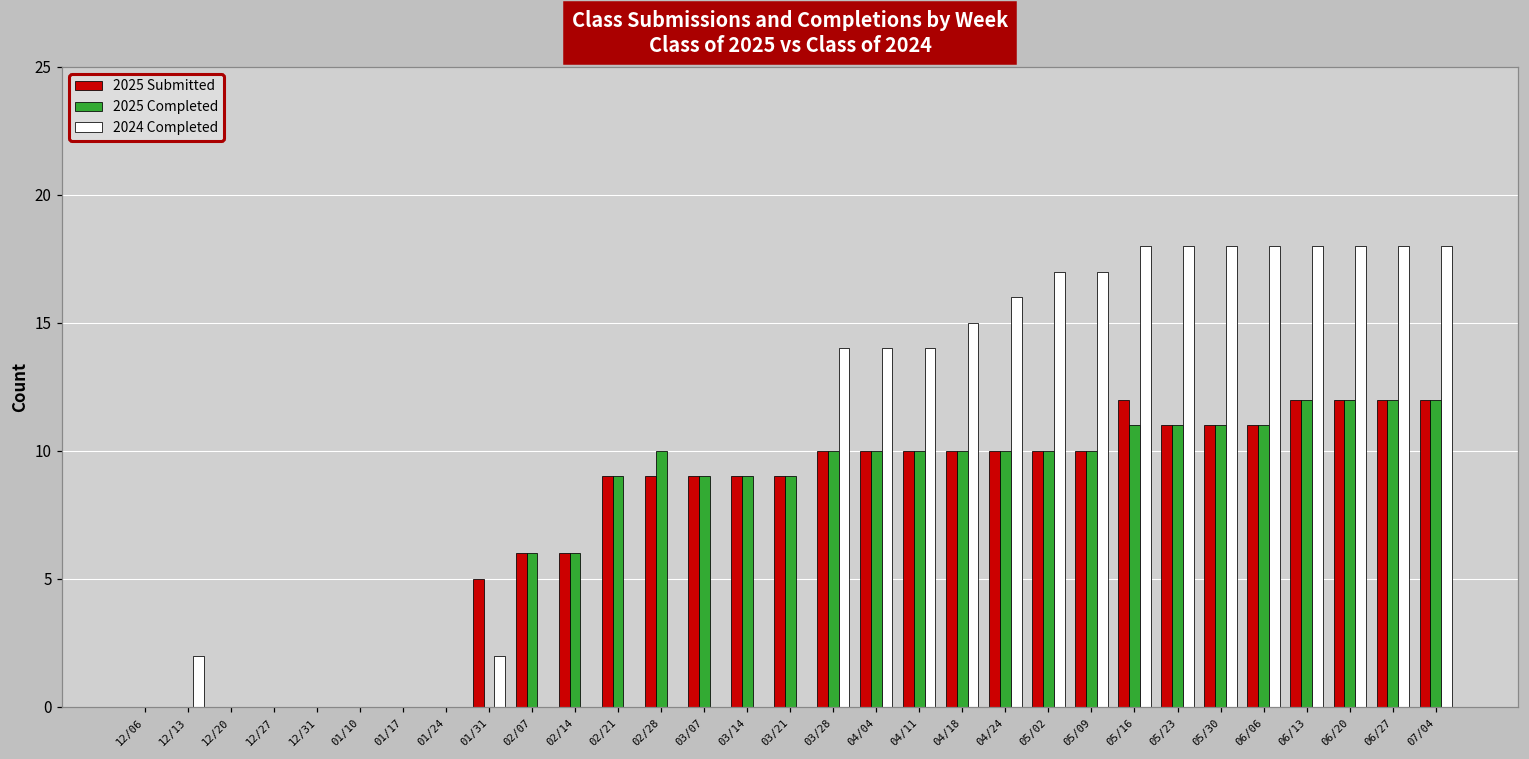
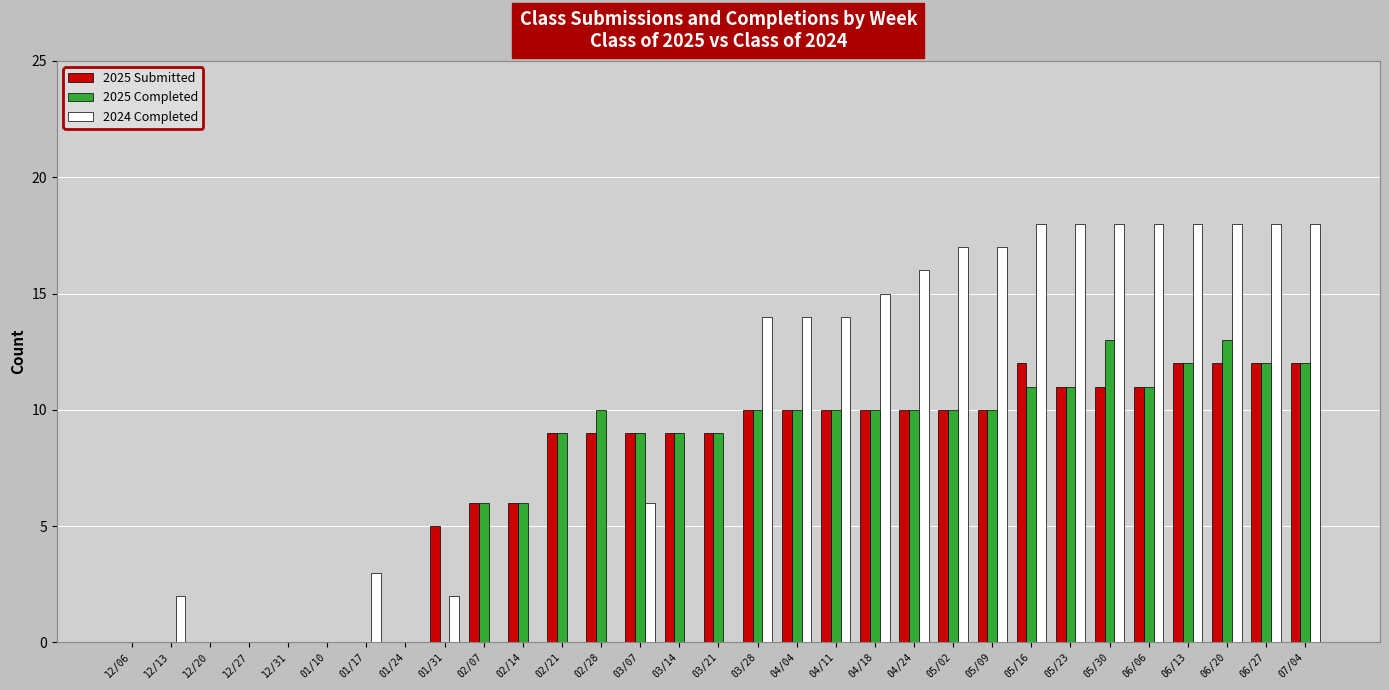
2024 Completed, 01/17: 0 -> 3
2024 Completed, 03/07: 0 -> 6
2025 Completed, 05/30: 11 -> 13
2025 Completed, 06/20: 12 -> 13
